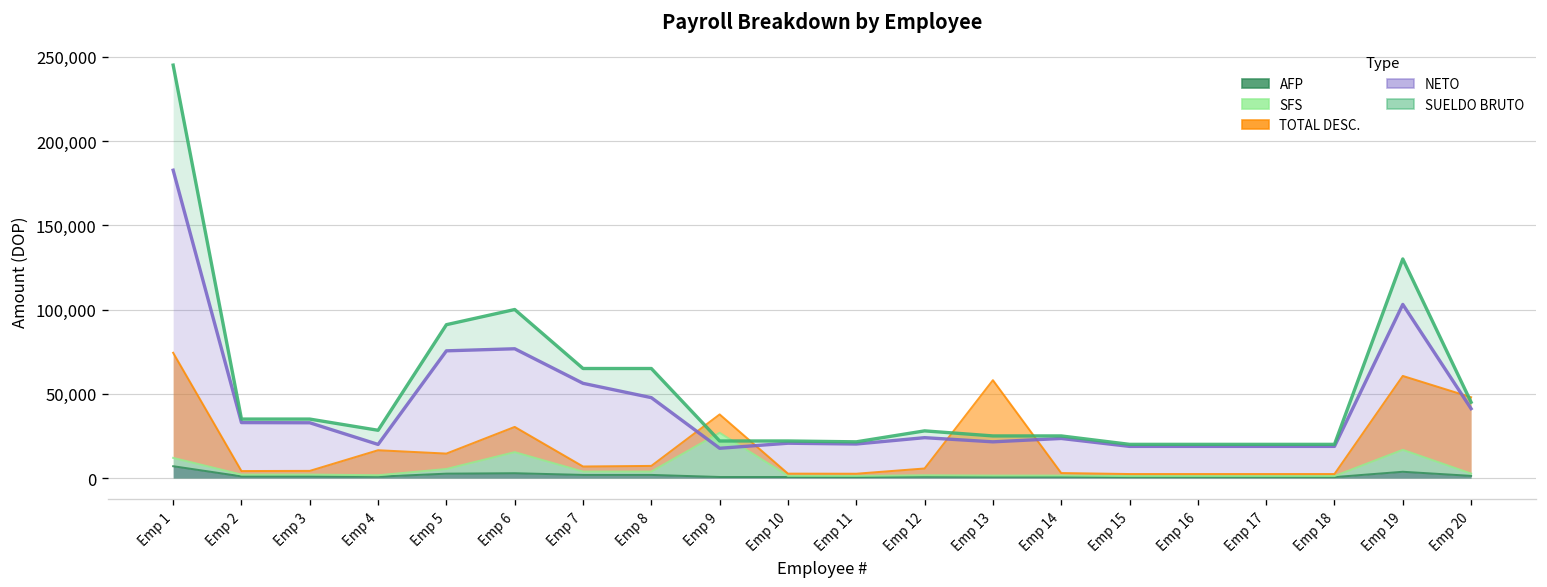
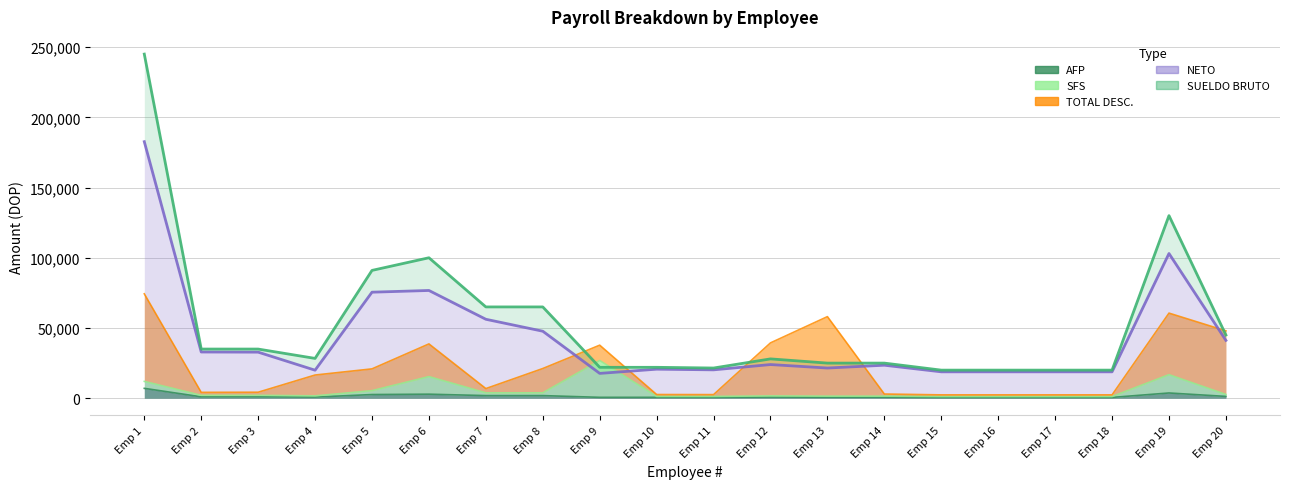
TOTAL DESC., Emp 5: 9,000 -> 16,000
TOTAL DESC., Emp 6: 15,000 -> 23,000
TOTAL DESC., Emp 8: 3,000 -> 17,000
TOTAL DESC., Emp 12: 4,000 -> 38,000
